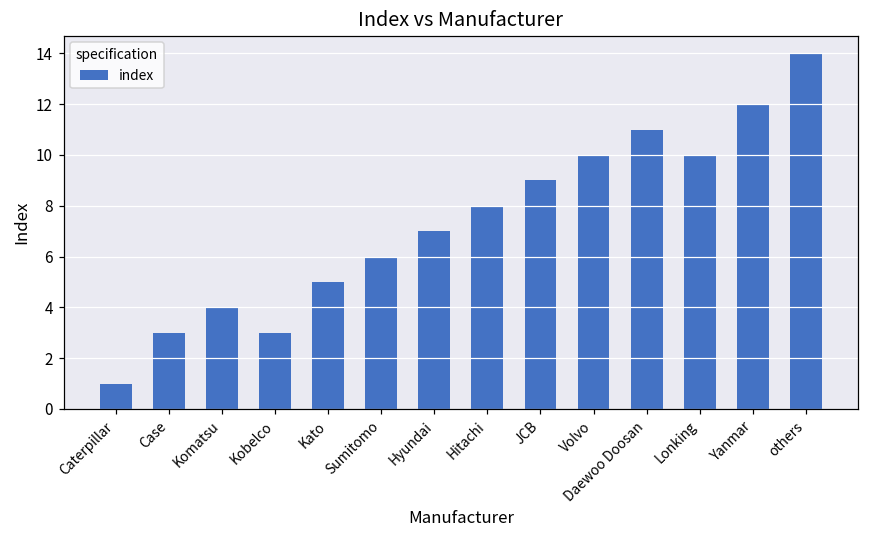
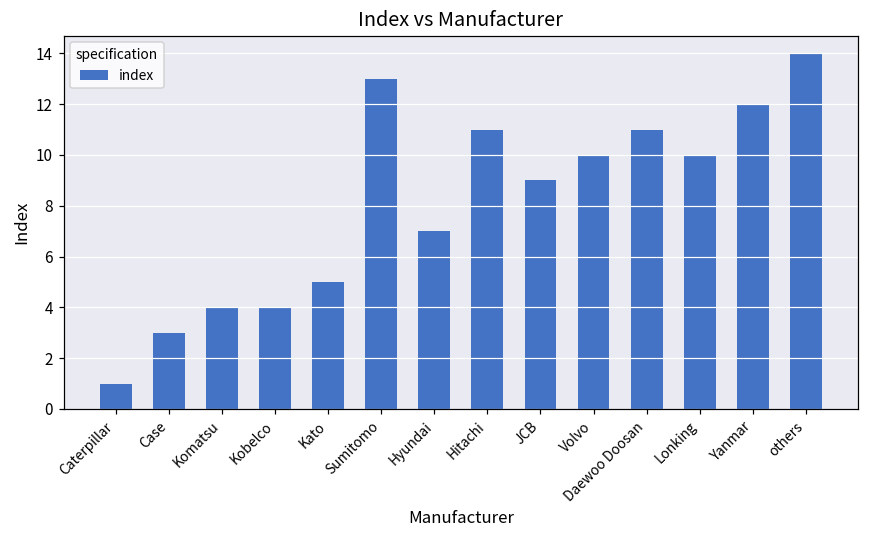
Kobelco: 3 -> 4
Sumitomo: 6 -> 13
Hitachi: 8 -> 11
